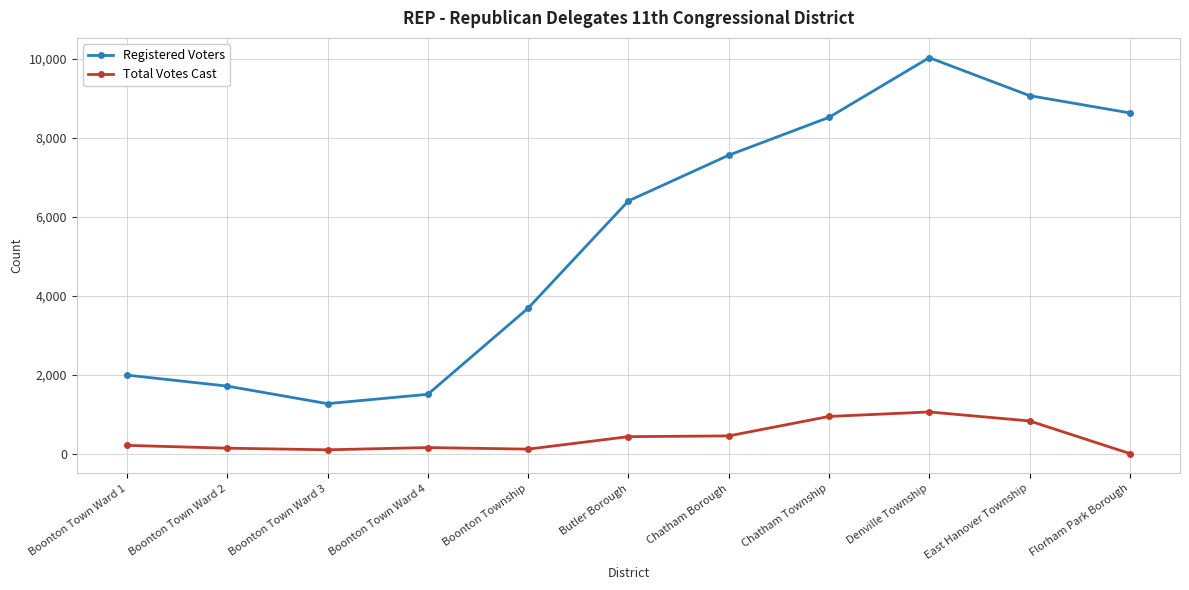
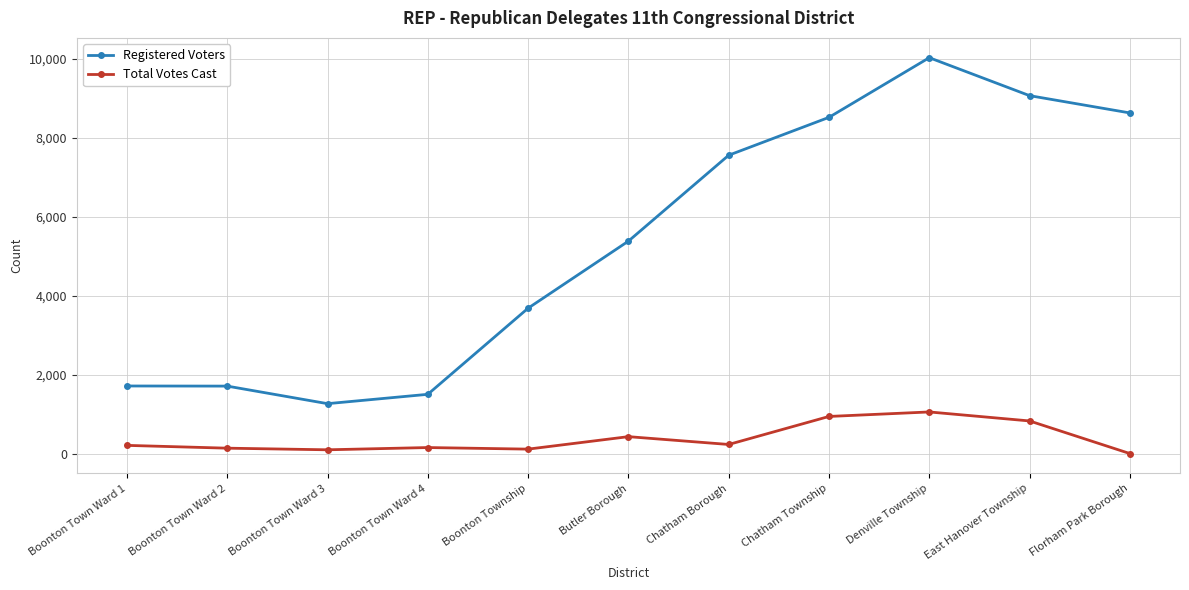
Registered Voters, Boonton Town Ward 1: 2,000 -> 1,700
Registered Voters, Butler Borough: 6,400 -> 5,400
Total Votes Cast, Chatham Borough: 400 -> 200
